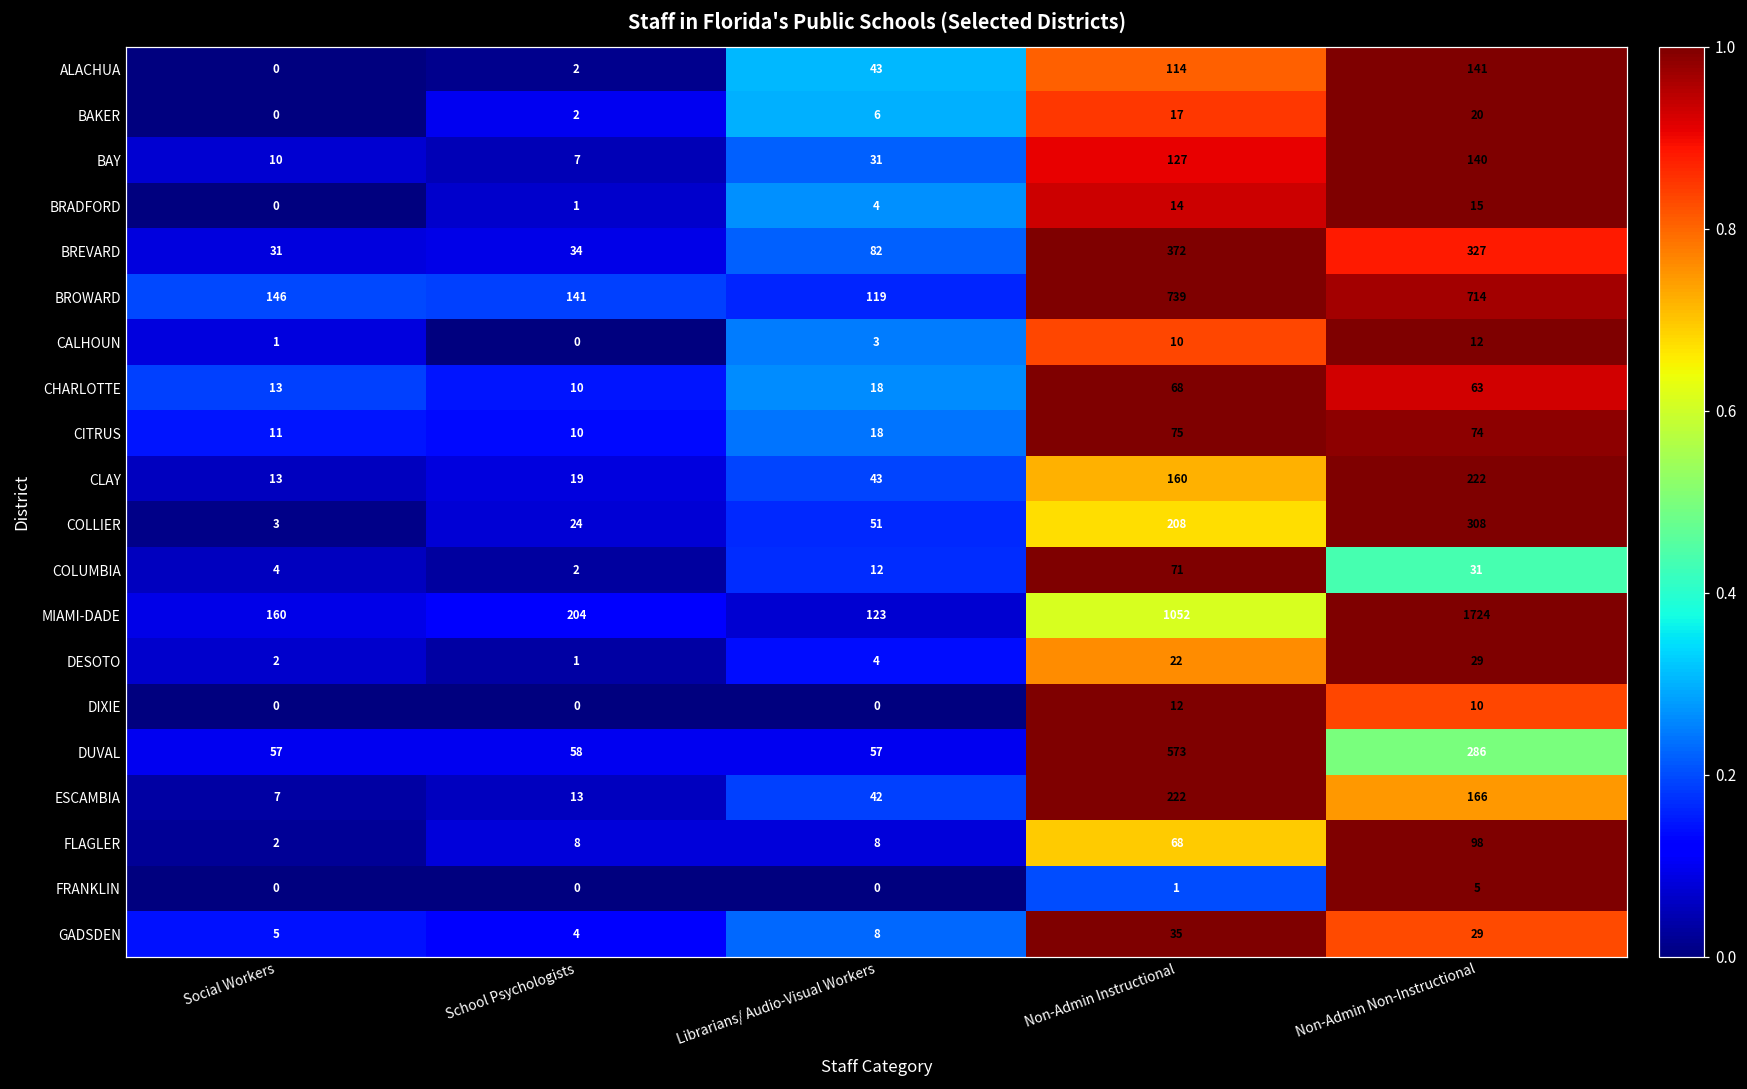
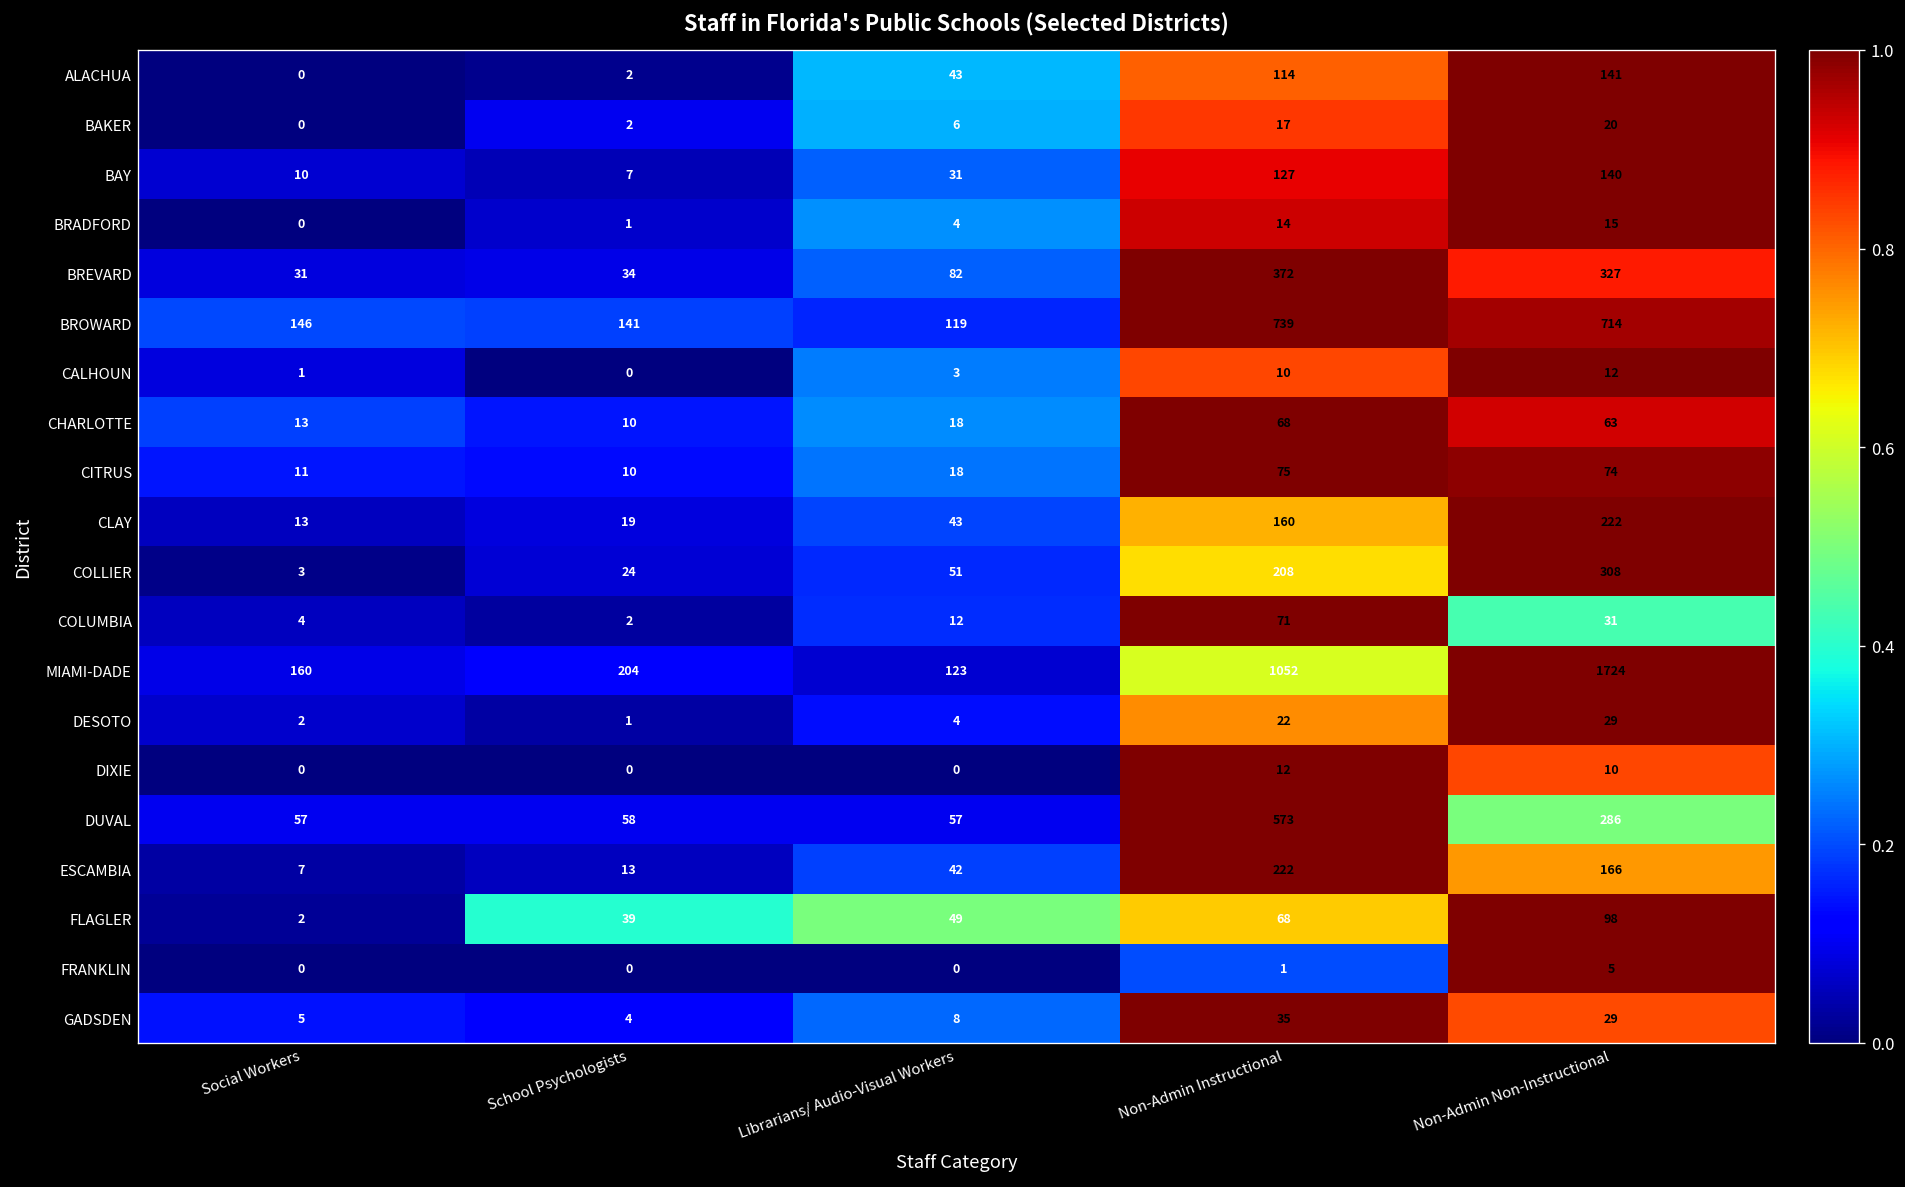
FLAGLER, School Psychologists: 8 -> 39
FLAGLER, Librarians/ Audio-Visual Workers: 8 -> 49
